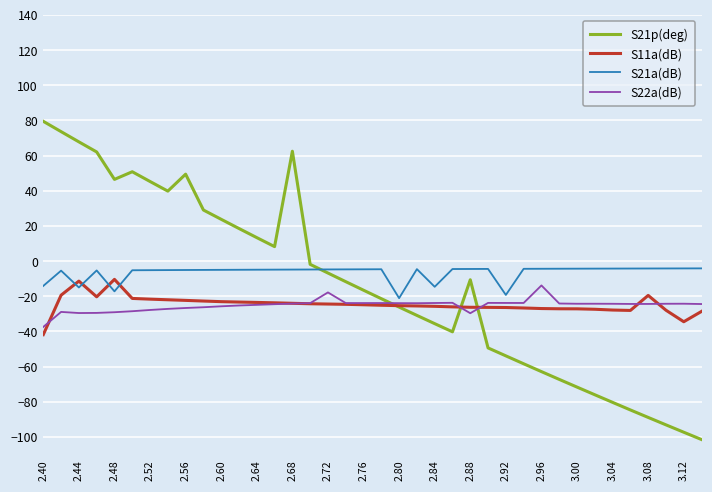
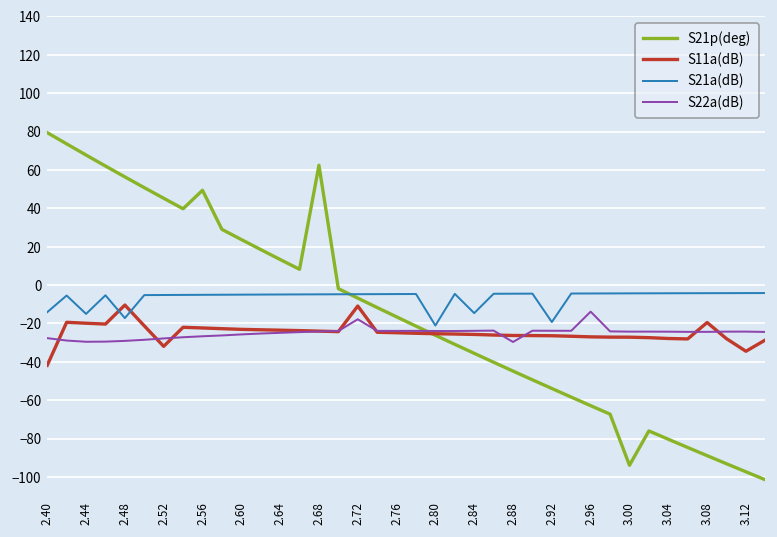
S22a(dB), 2.40: -37 -> -28
S11a(dB), 2.44: -11 -> -20
S21p(deg), 2.48: 46 -> 56
S11a(dB), 2.52: -22 -> -32
S11a(dB), 2.72: -24 -> -11
S21p(deg), 2.88: -11 -> -45
S21p(deg), 3.00: -72 -> -94
